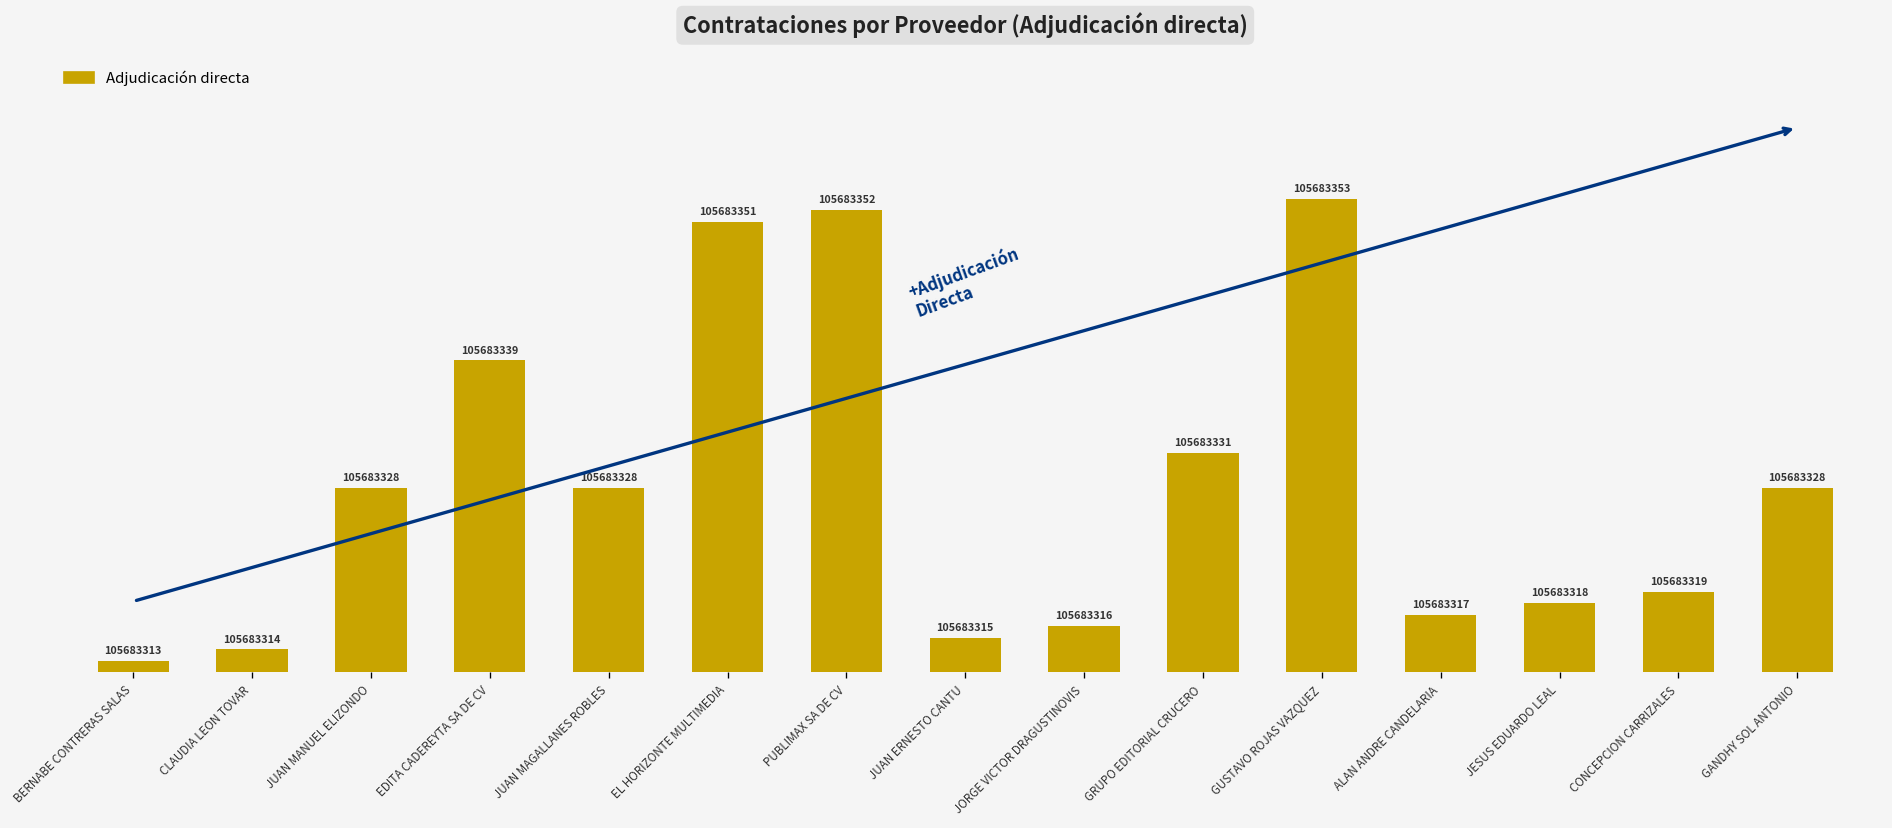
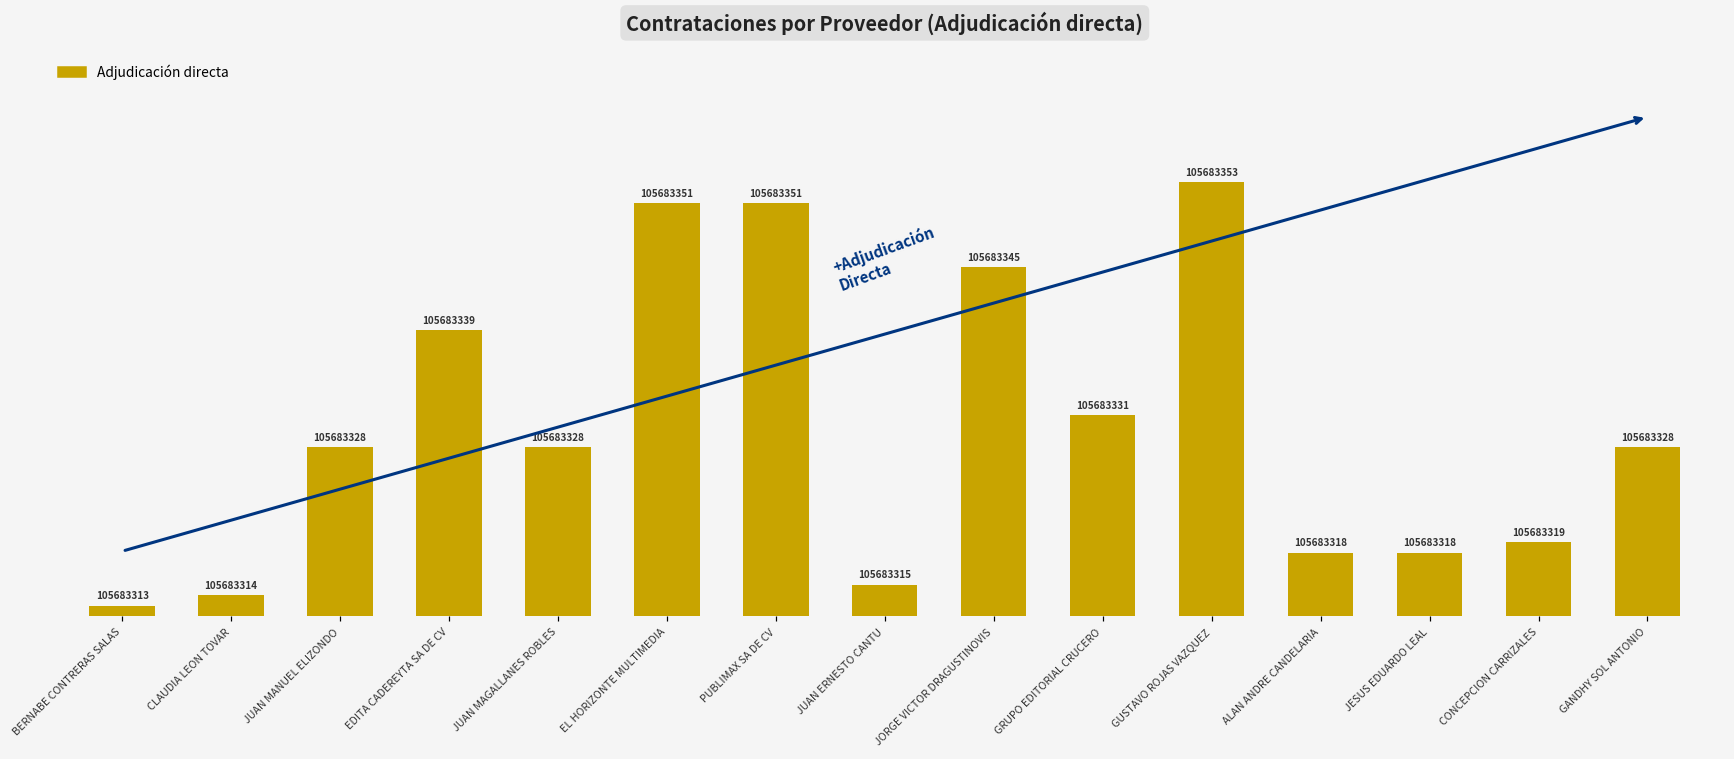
PUBLIMAX SA DE CV: 105683352 -> 105683351
JORGE VICTOR DRAGUSTINOVIS: 105683316 -> 105683345
ALAN ANDRE CANDELARIA: 105683317 -> 105683318
